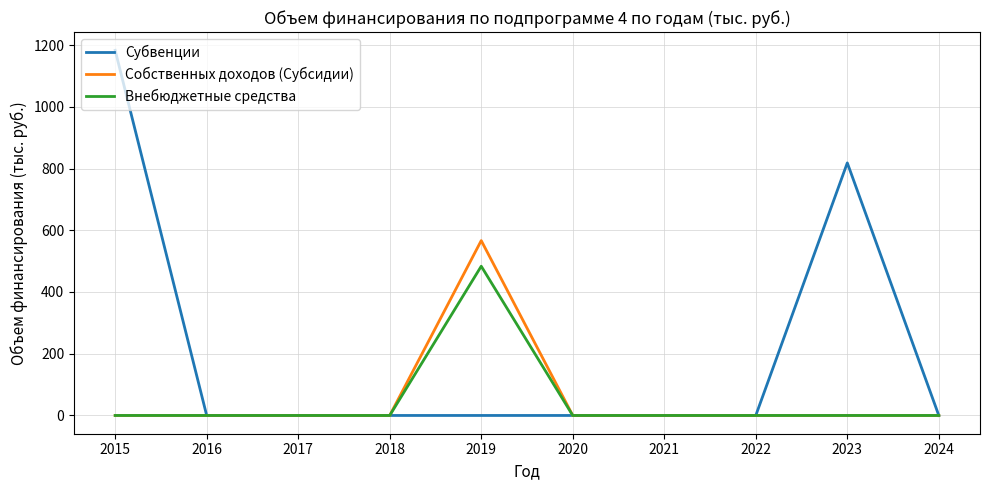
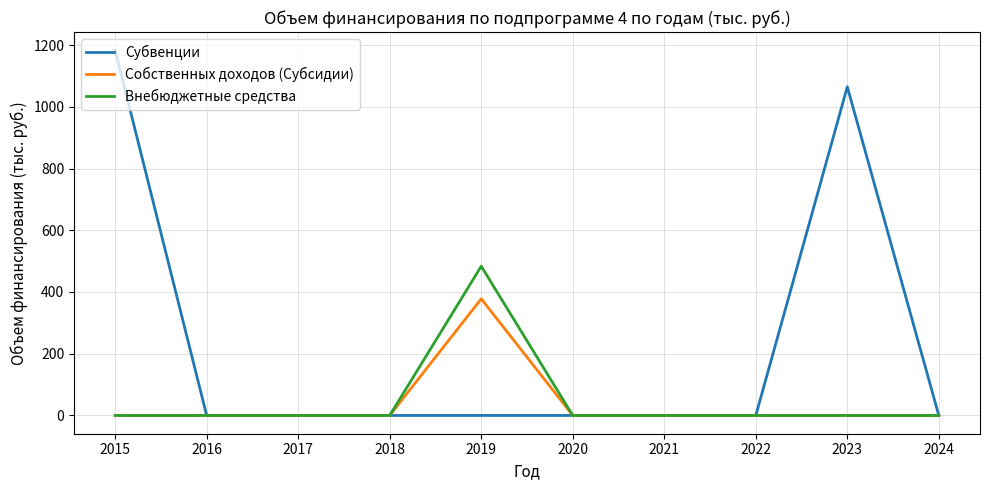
Собственных доходов (Субсидии), 2019: 570 -> 380
Субвенции, 2023: 820 -> 1060
